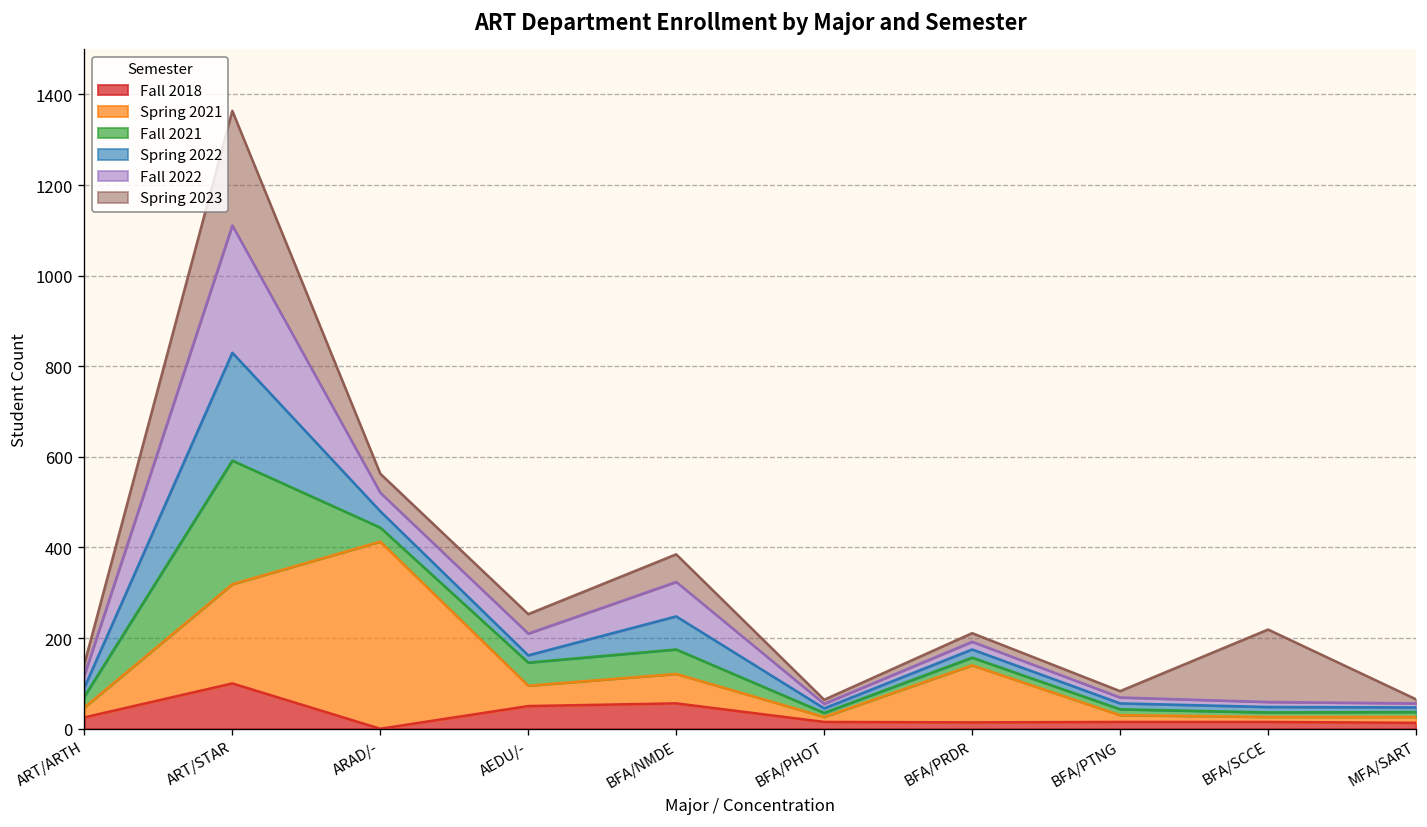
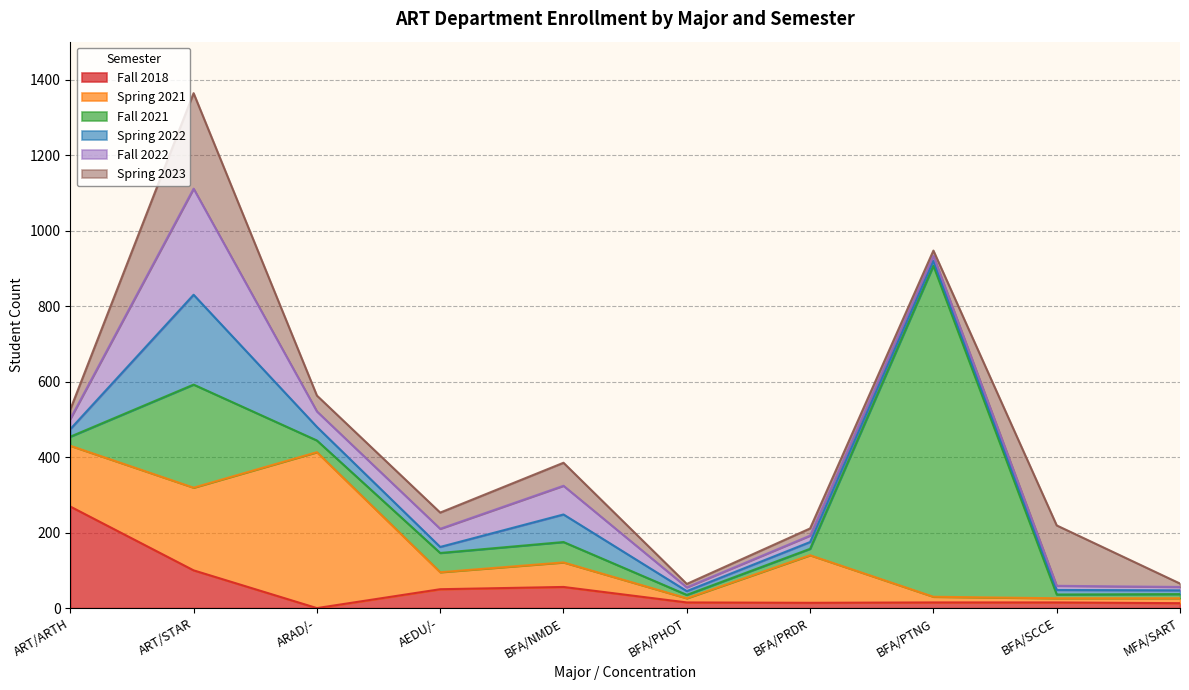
Fall 2018, ART/ARTH: 30 -> 270
Spring 2021, ART/ARTH: 20 -> 160
Fall 2021, BFA/PTNG: 10 -> 880
